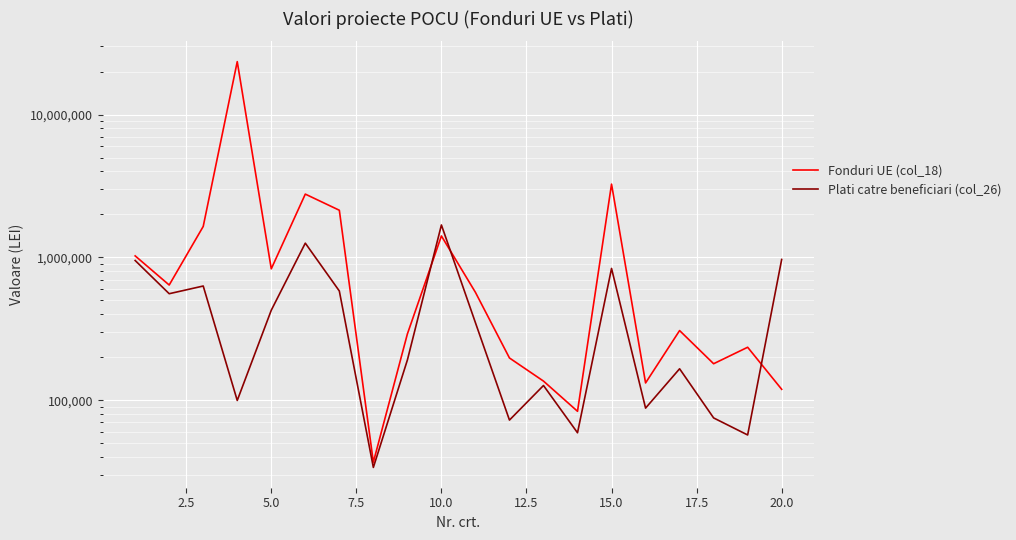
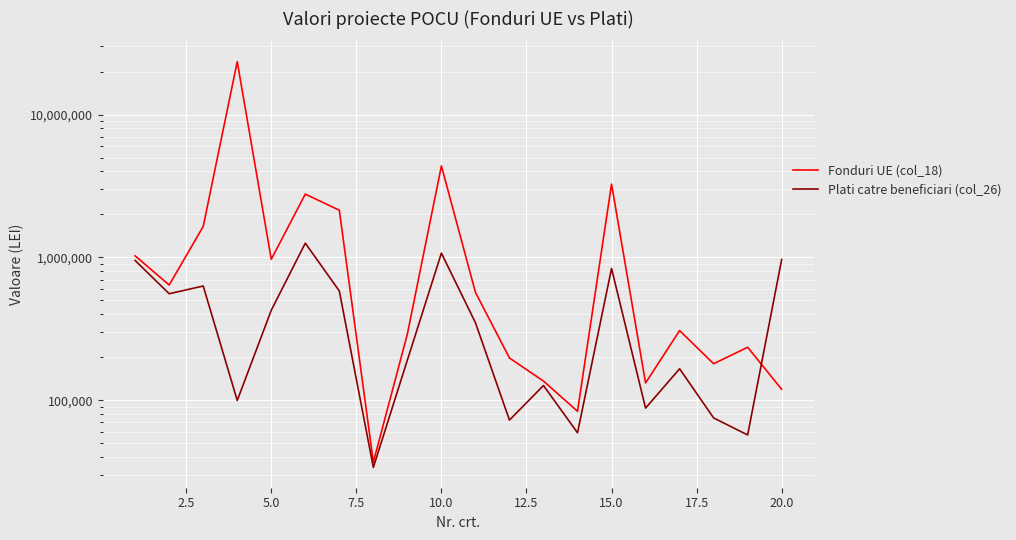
Fonduri UE (col_18), 5.0: 800,000 -> 1,000,000
Fonduri UE (col_18), 10.0: 1,400,000 -> 4,400,000
Plati catre beneficiari (col_26), 10.0: 1,700,000 -> 1,100,000
